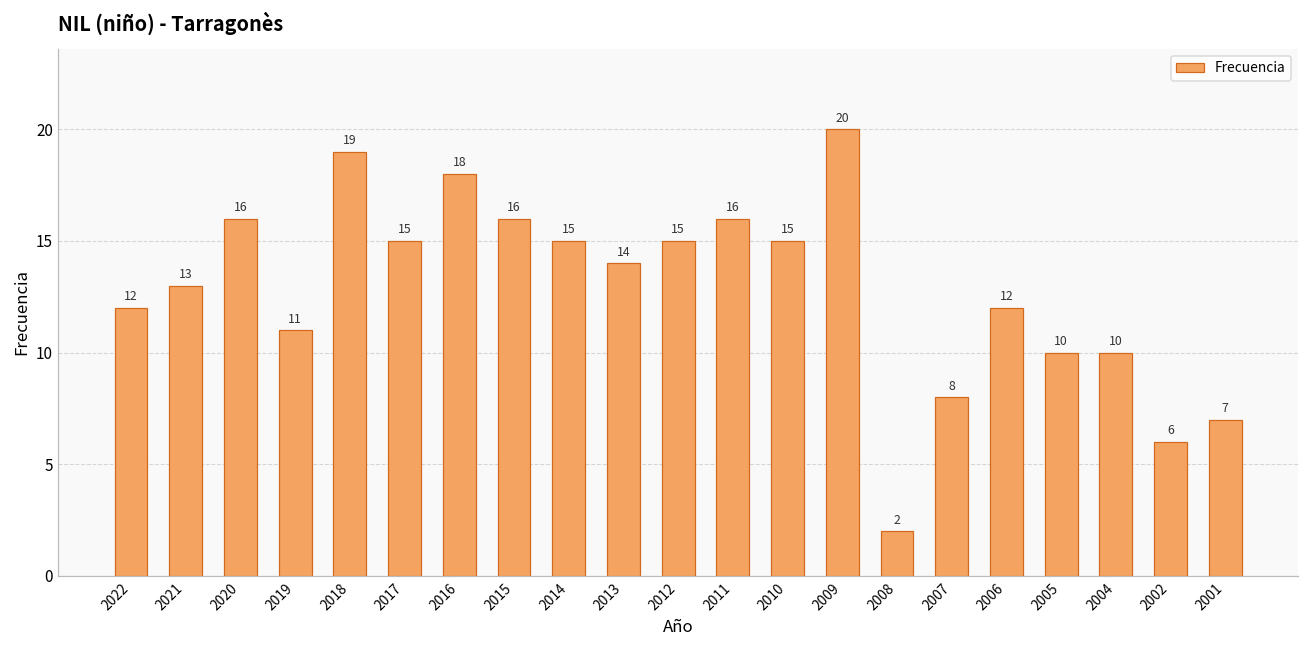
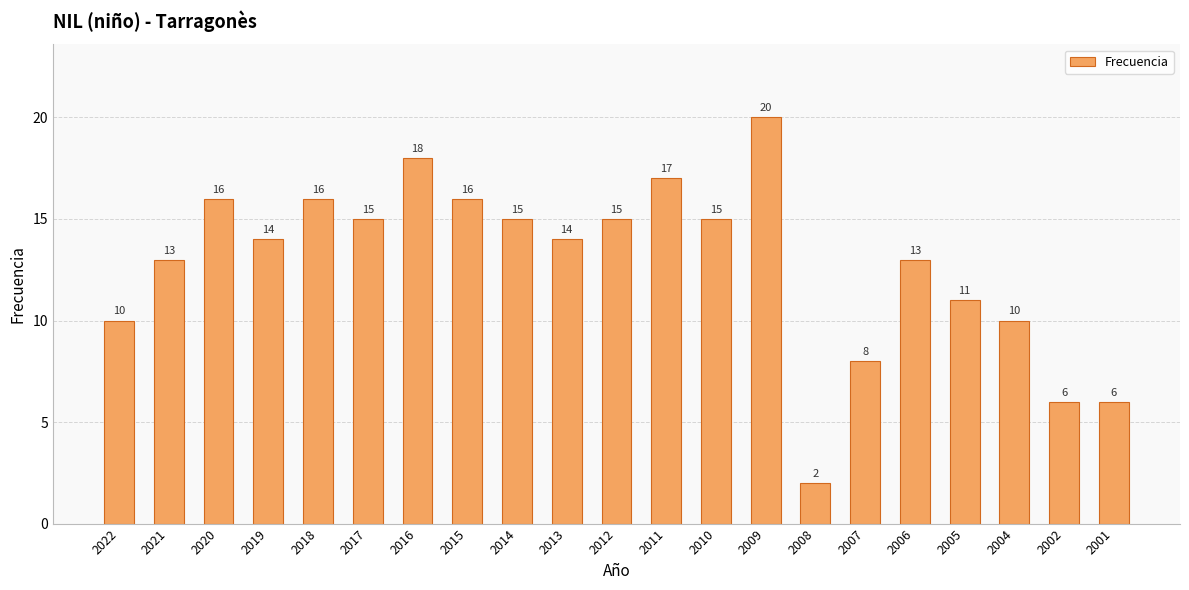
2022: 12 -> 10
2019: 11 -> 14
2018: 19 -> 16
2011: 16 -> 17
2006: 12 -> 13
2005: 10 -> 11
2001: 7 -> 6
